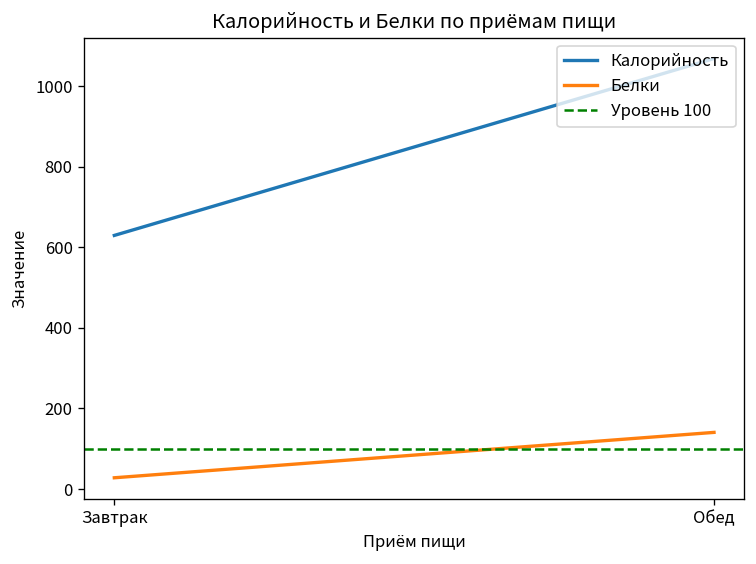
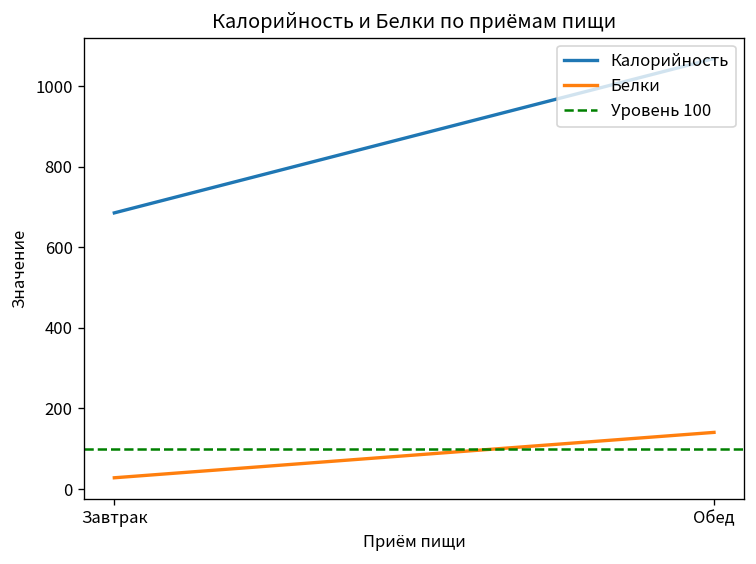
Калорийность, Завтрак: 630 -> 690
